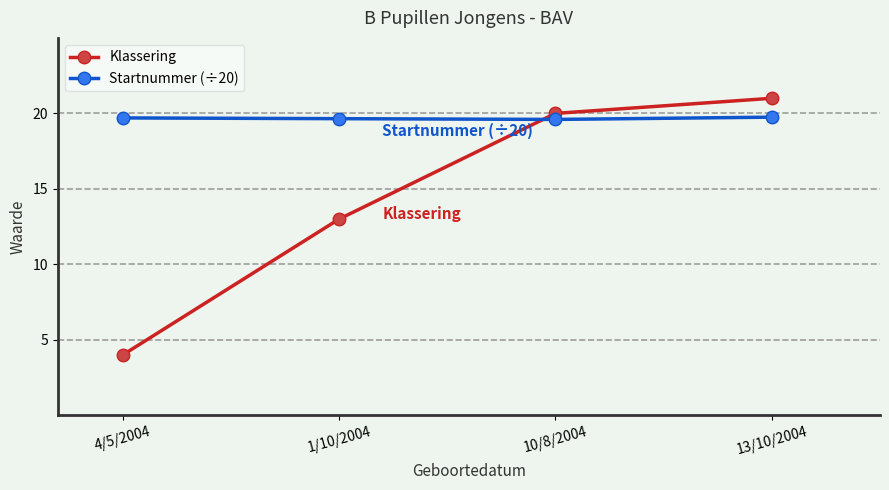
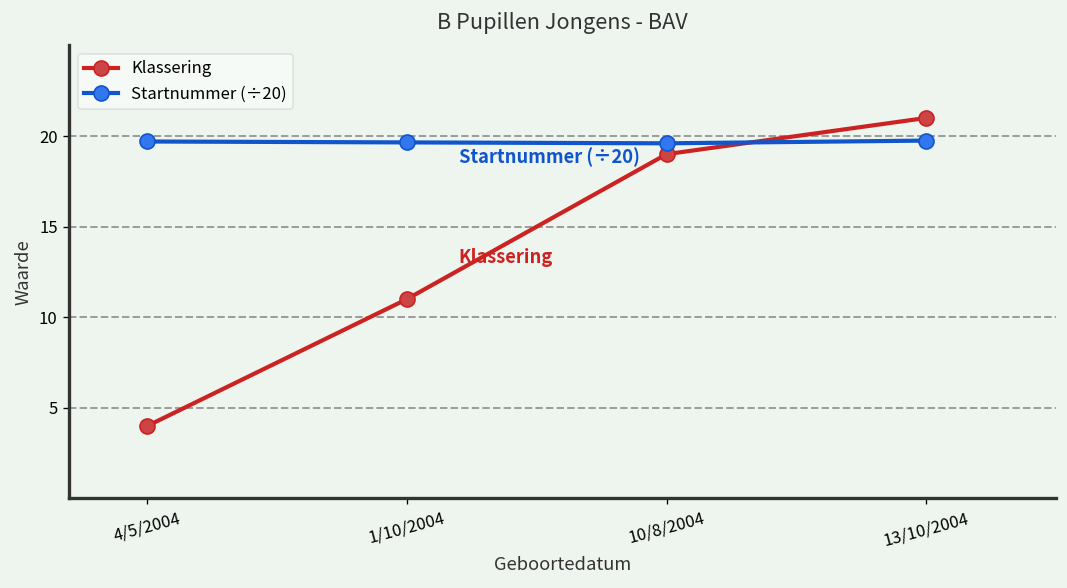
Klassering, 1/10/2004: 13 -> 11
Klassering, 10/8/2004: 20 -> 19
